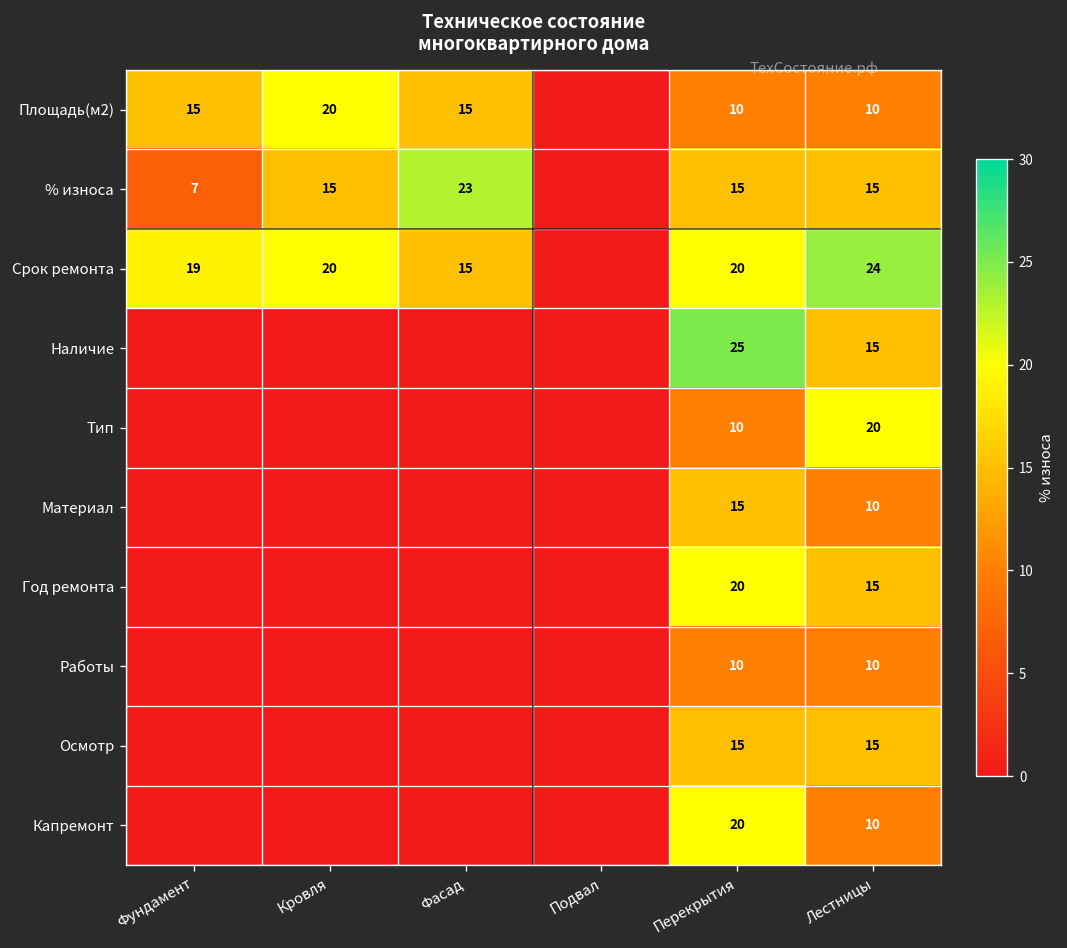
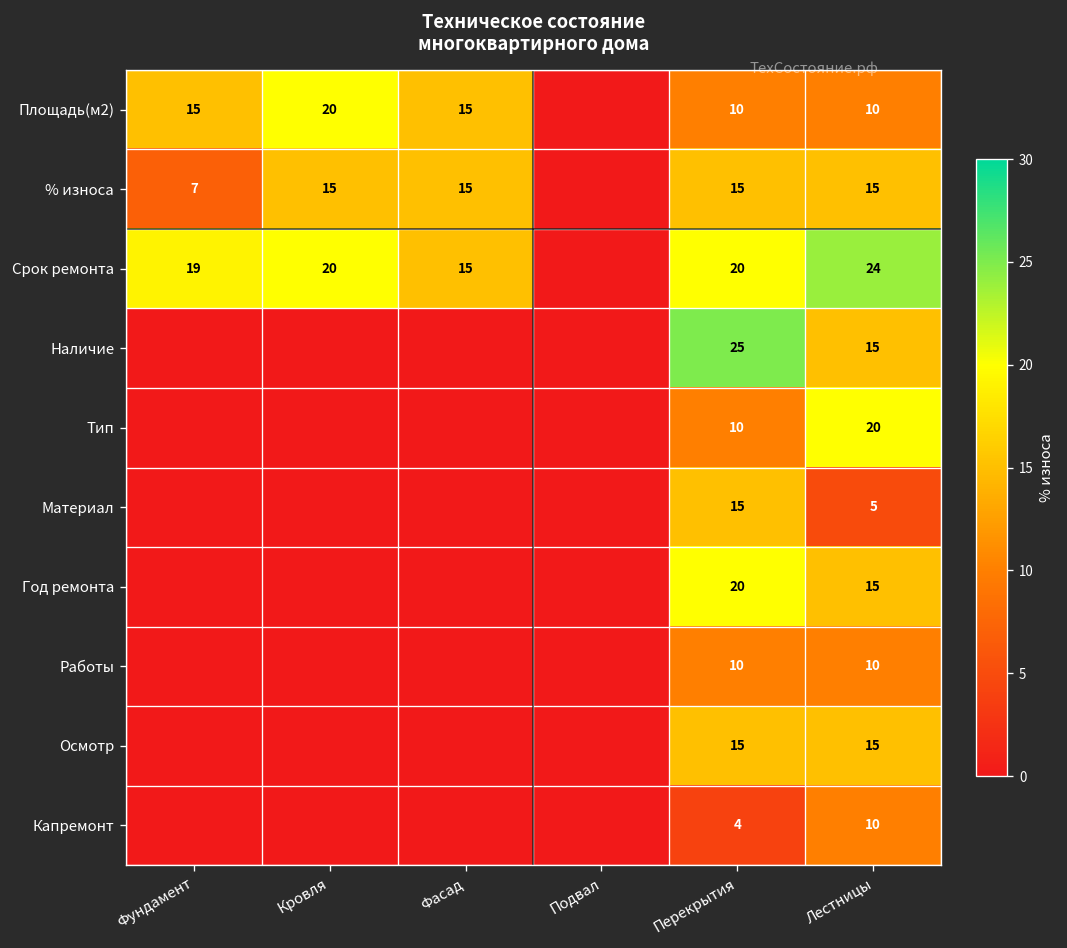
% износа, Фасад: 23 -> 15
Материал, Лестницы: 10 -> 5
Капремонт, Перекрытия: 20 -> 4
